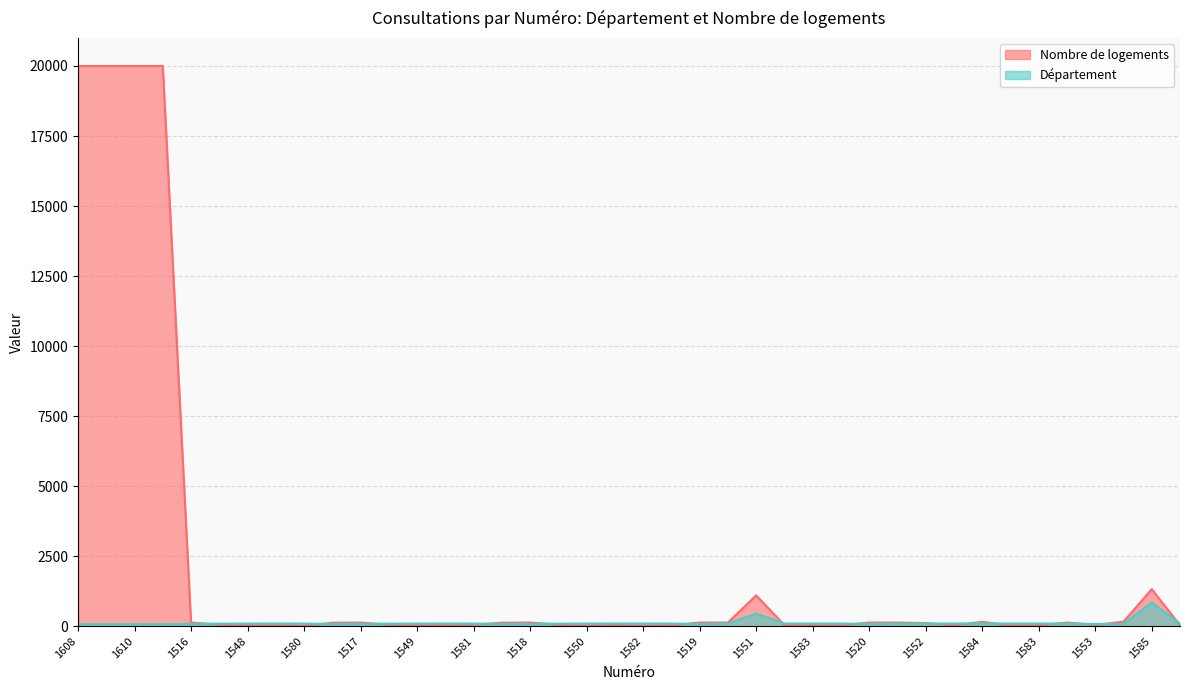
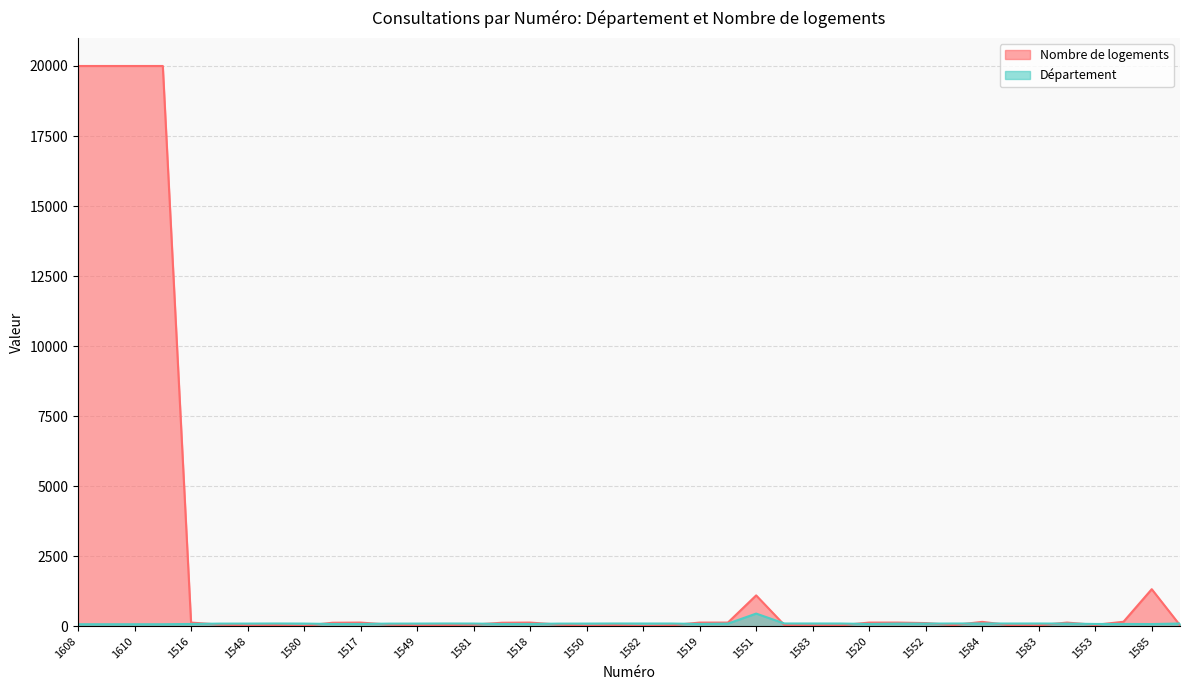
Département, 1585: 800 -> 100
